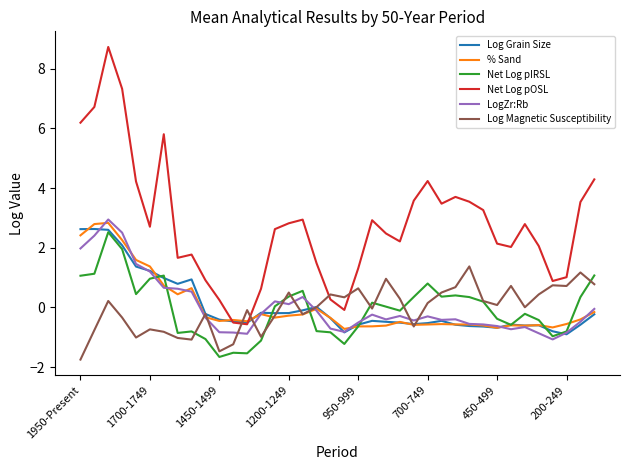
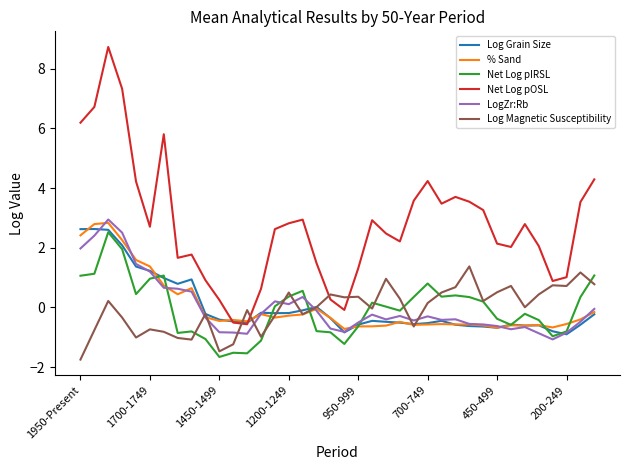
Log Magnetic Susceptibility, 950-999: 0.6 -> 0.4
Log Magnetic Susceptibility, 450-499: 0.1 -> 0.5
